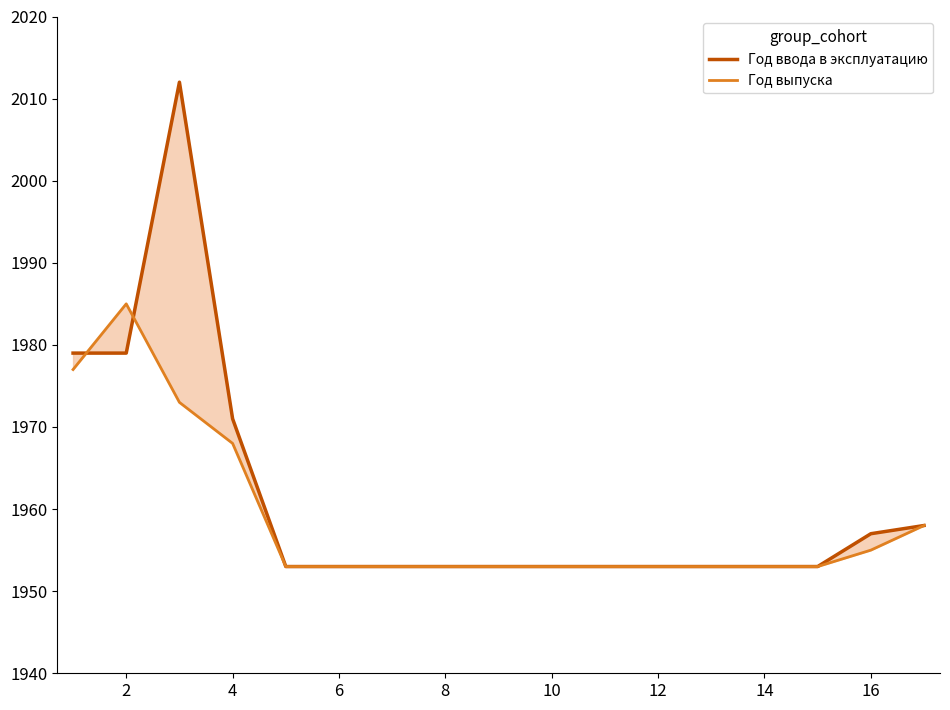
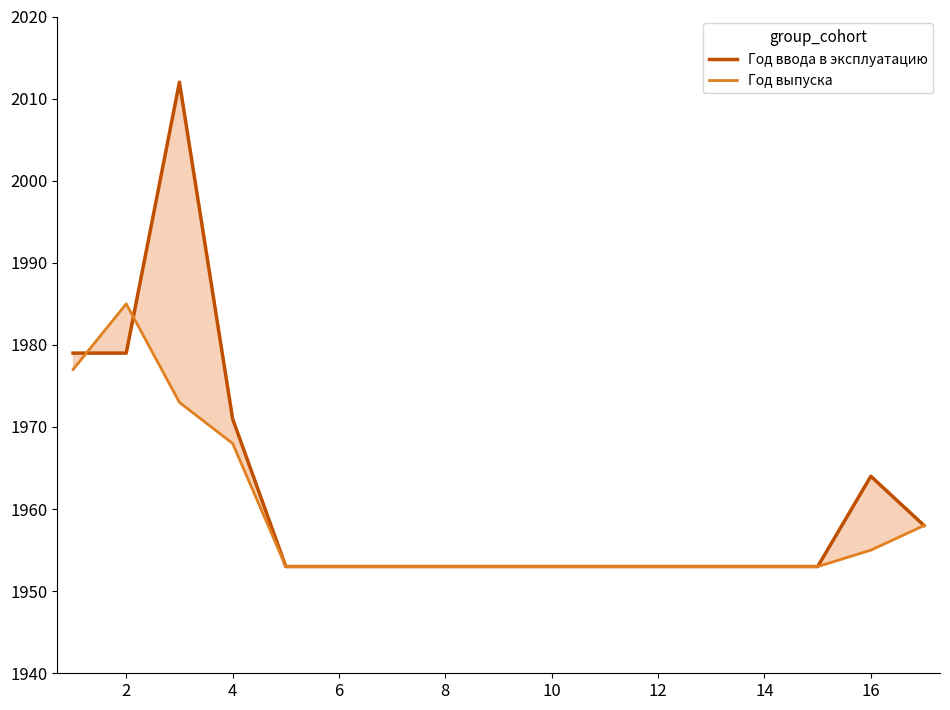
Год ввода в эксплуатацию, 16: 1957 -> 1964
